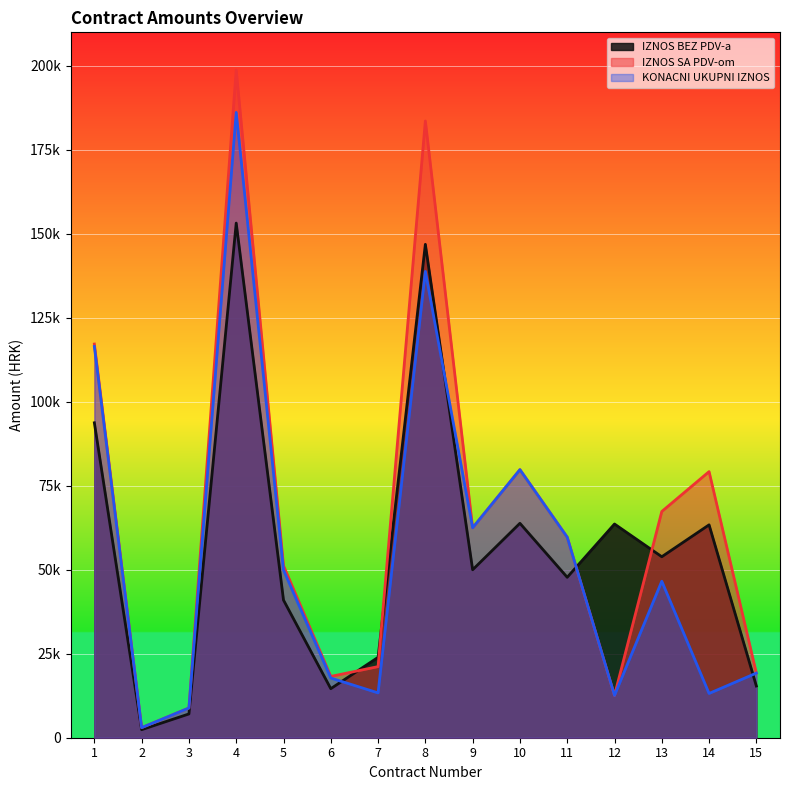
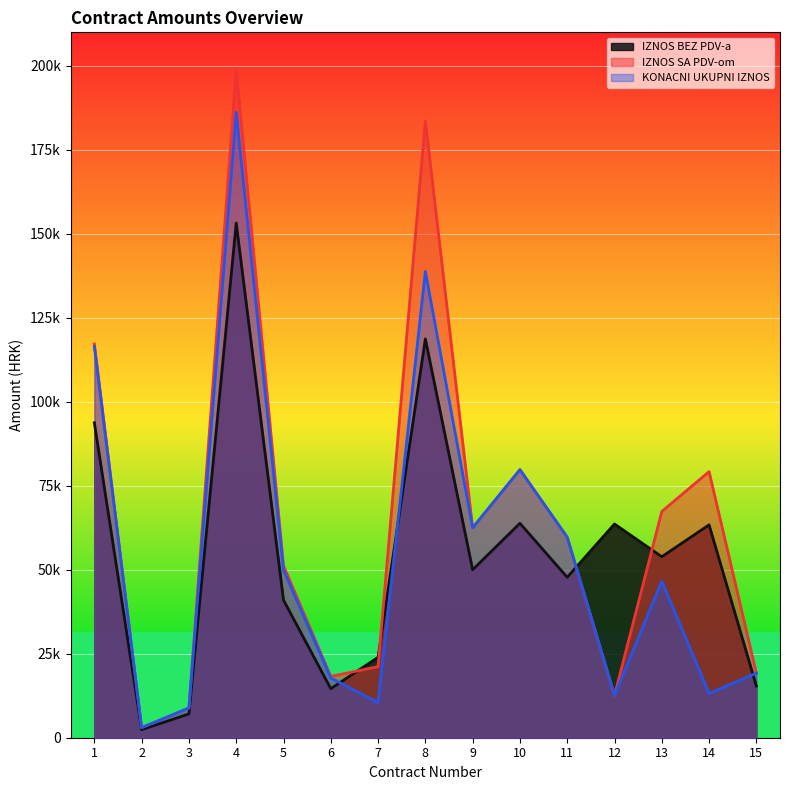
KONACNI UKUPNI IZNOS, 7: 13000 -> 10000
IZNOS BEZ PDV-a, 8: 147000 -> 119000
